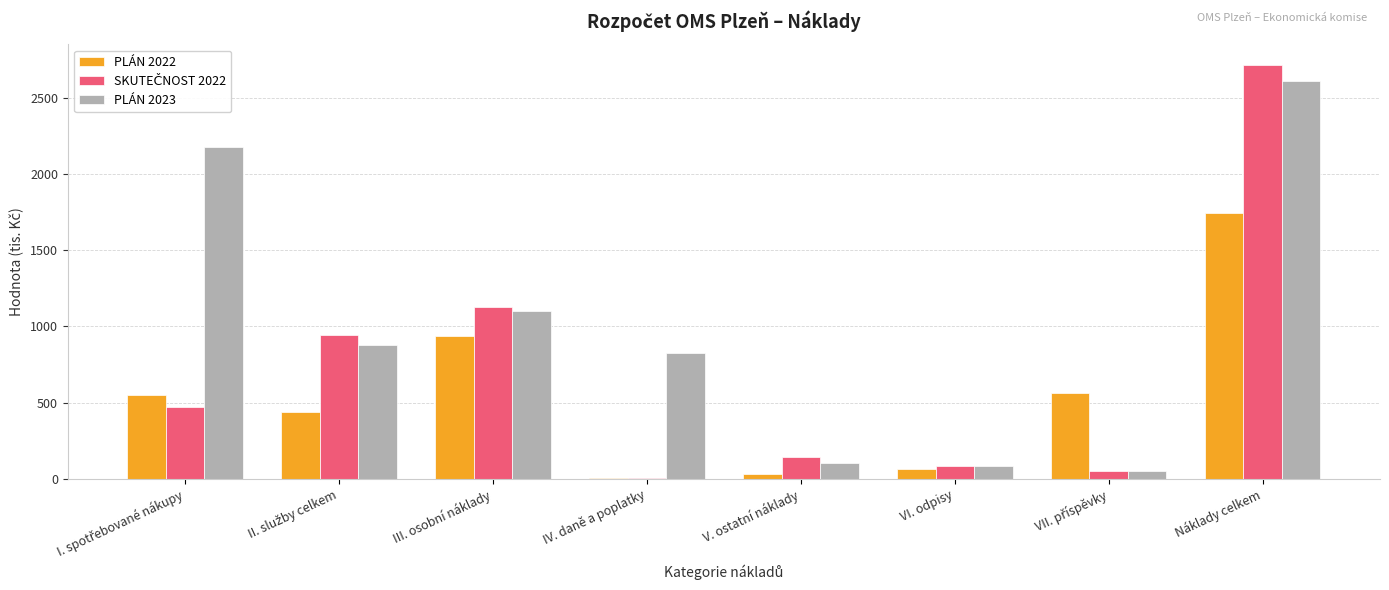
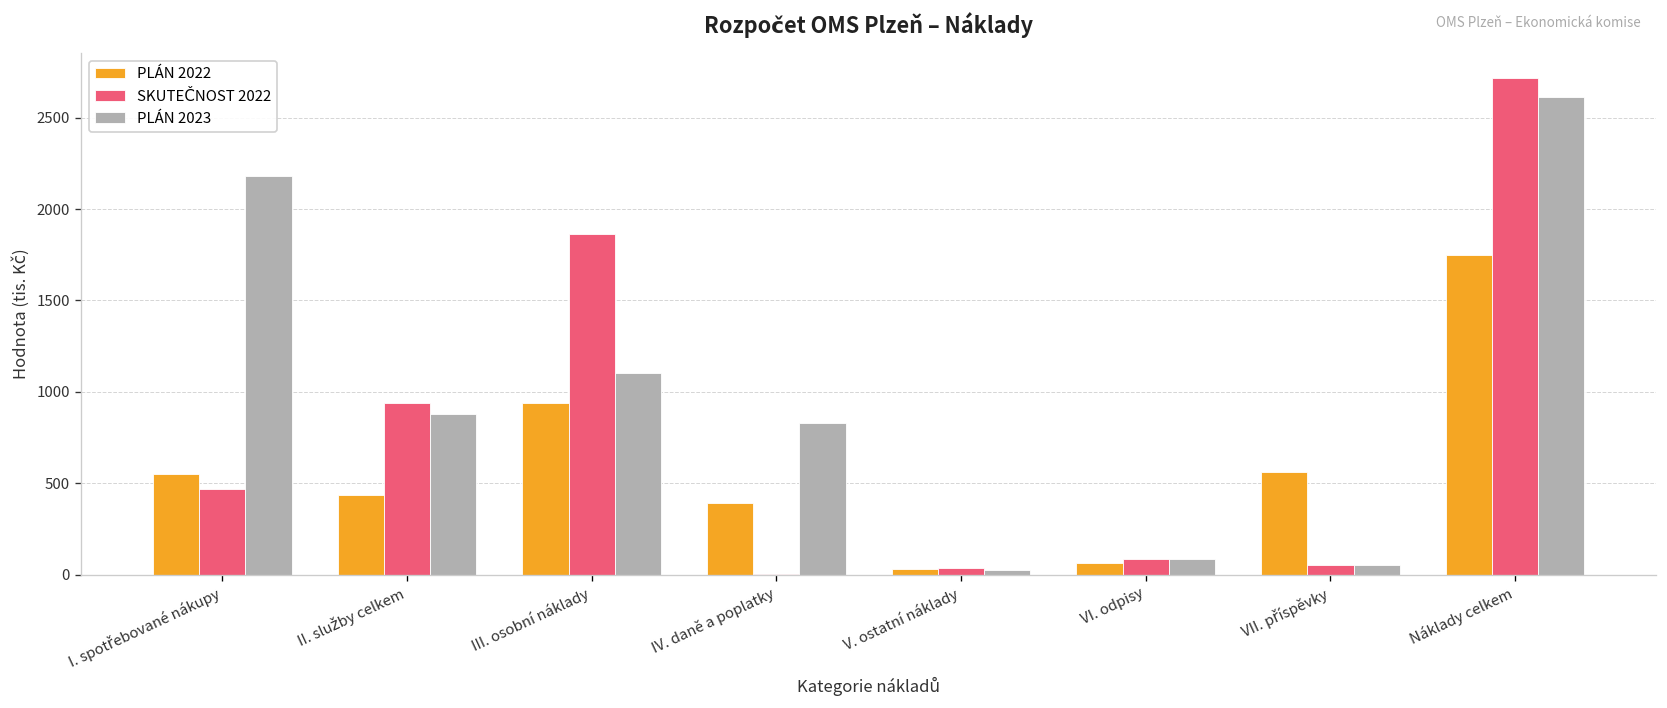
SKUTEČNOST 2022, III. osobní náklady: 1130 -> 1860
PLÁN 2022, IV. daně a poplatky: 0 -> 390
SKUTEČNOST 2022, V. ostatní náklady: 140 -> 40
PLÁN 2023, V. ostatní náklady: 110 -> 30
